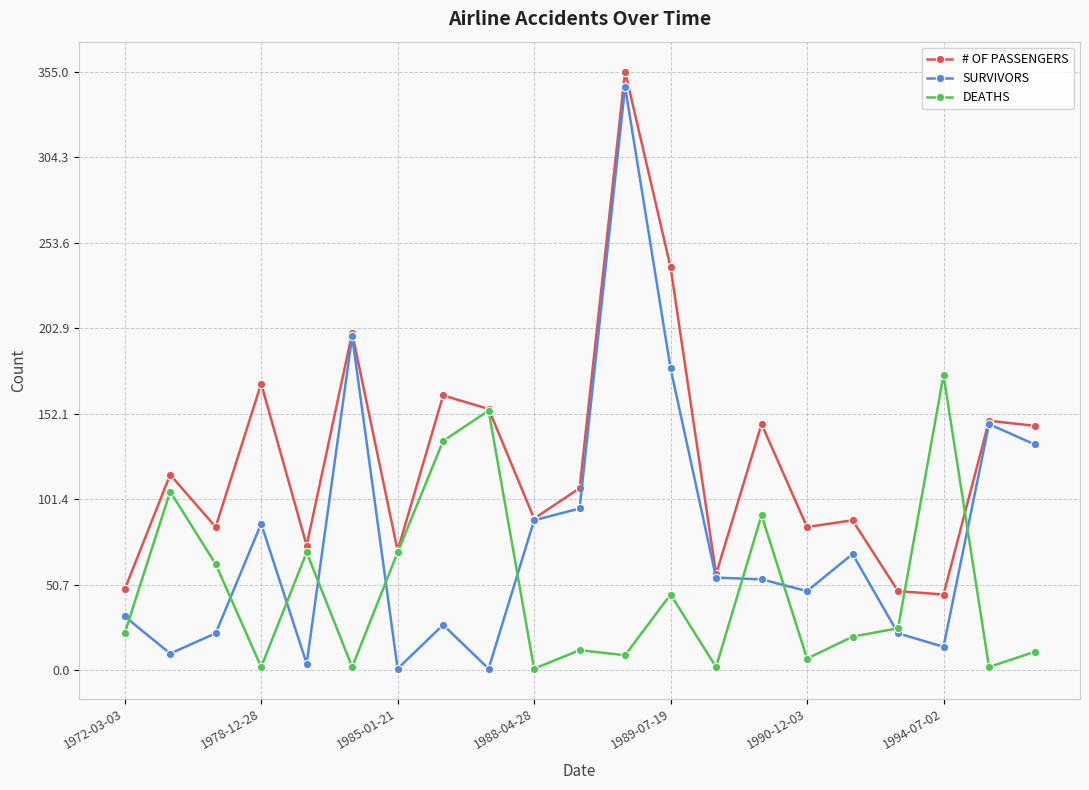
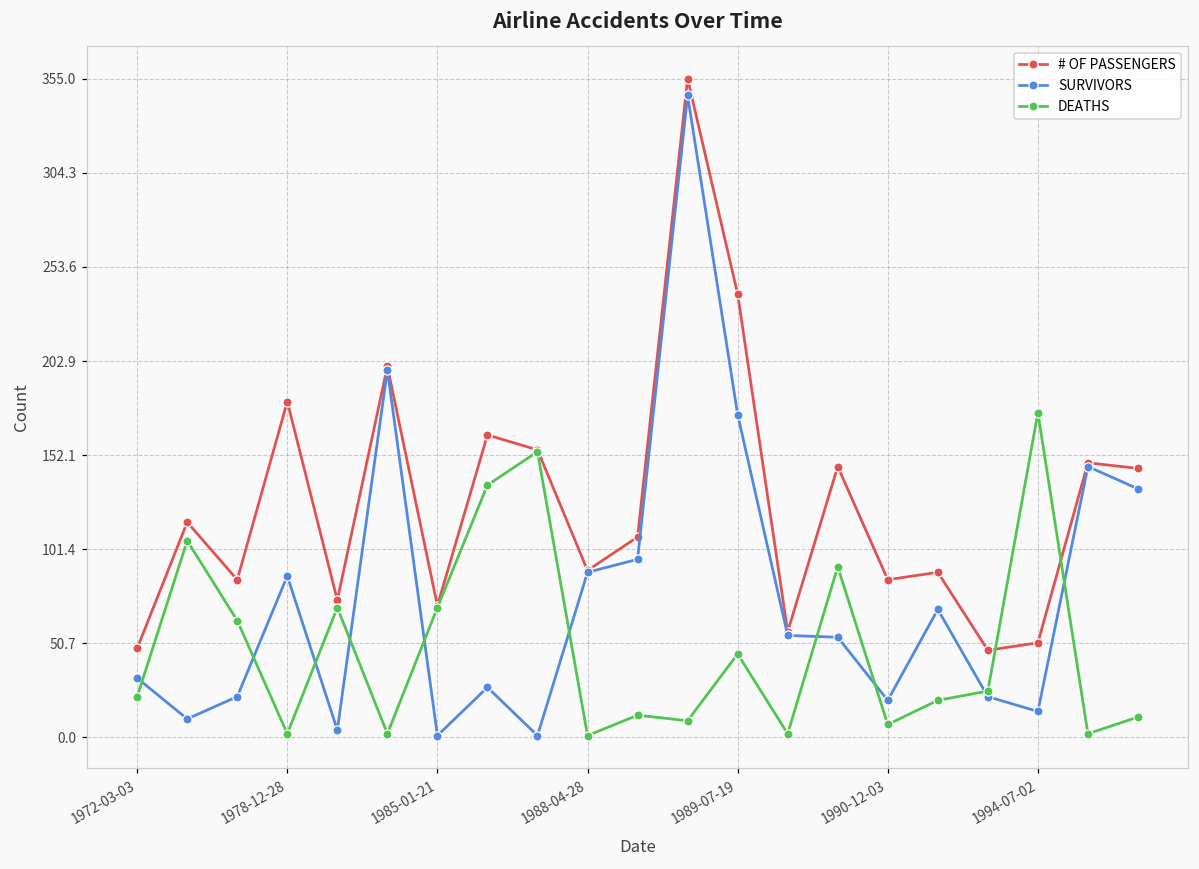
# OF PASSENGERS, 1978-12-28: 170 -> 181
SURVIVORS, 1989-07-19: 179 -> 174
SURVIVORS, 1990-12-03: 47 -> 20
# OF PASSENGERS, 1994-07-02: 45 -> 51
